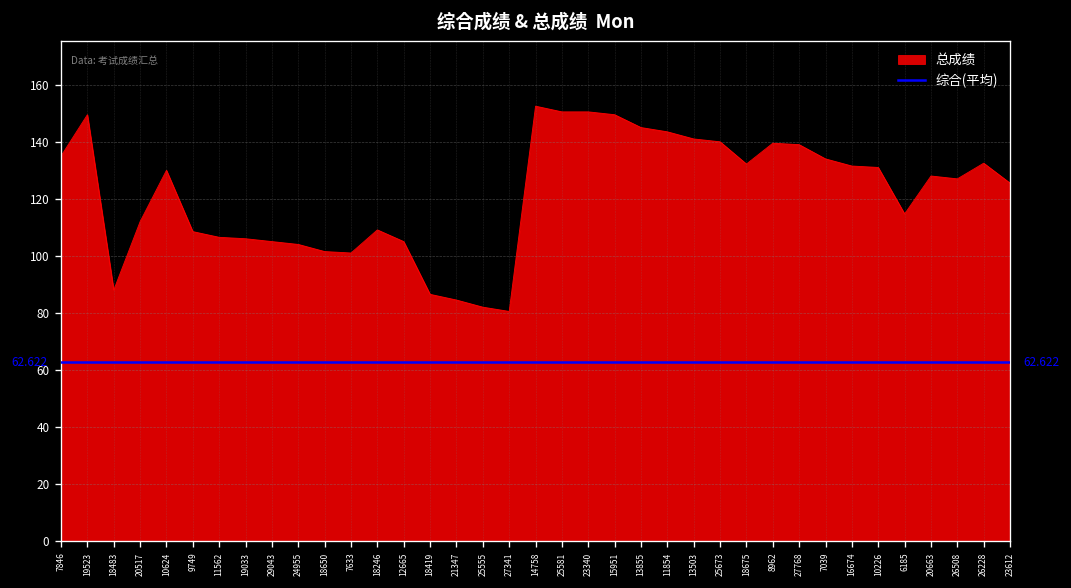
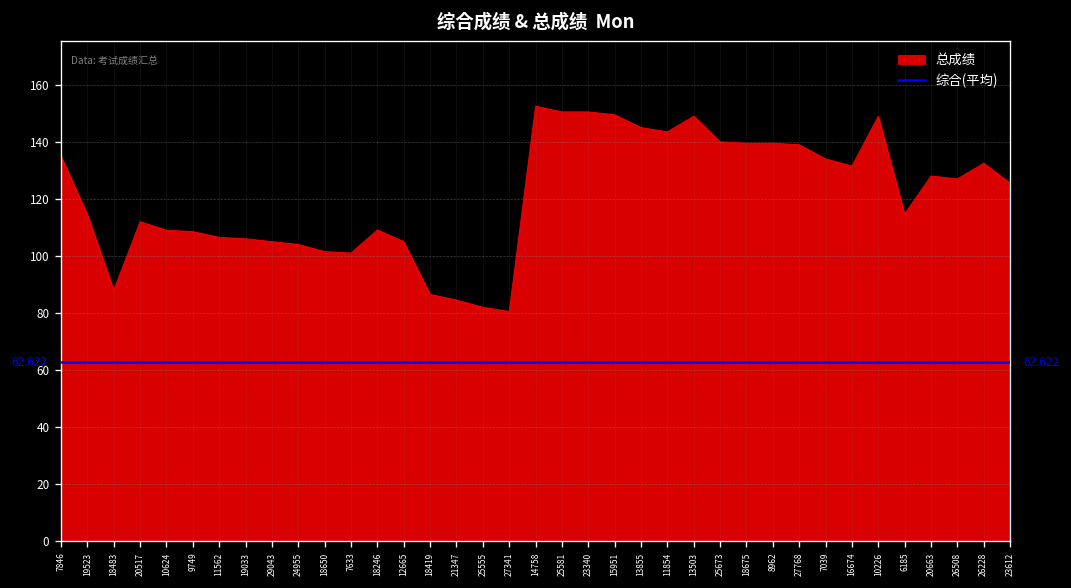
19523: 150 -> 115
10624: 130 -> 109
13503: 141 -> 149
18675: 132 -> 140
10226: 131 -> 149
